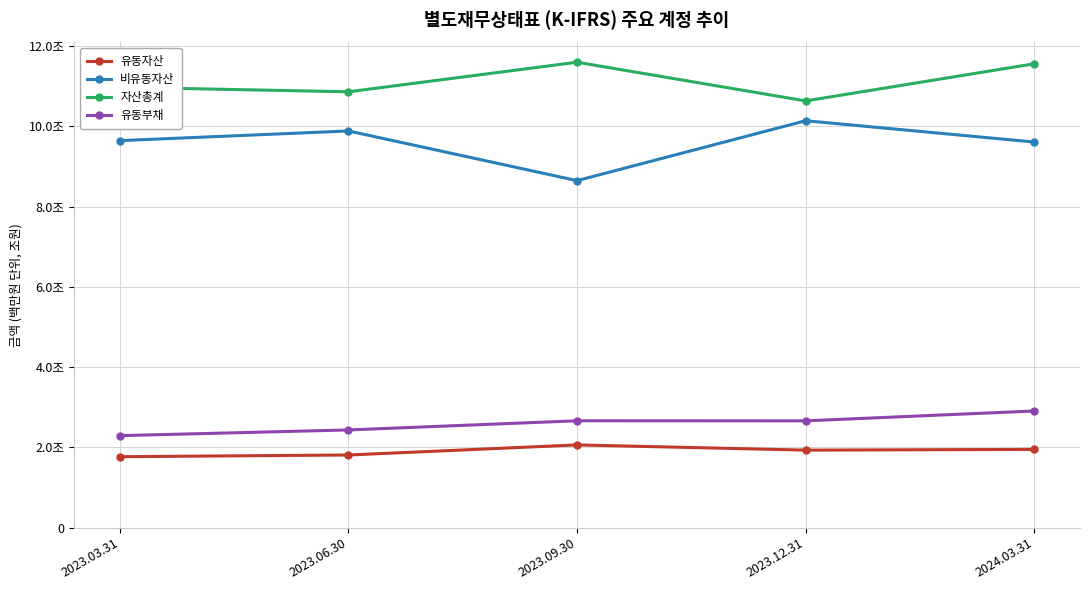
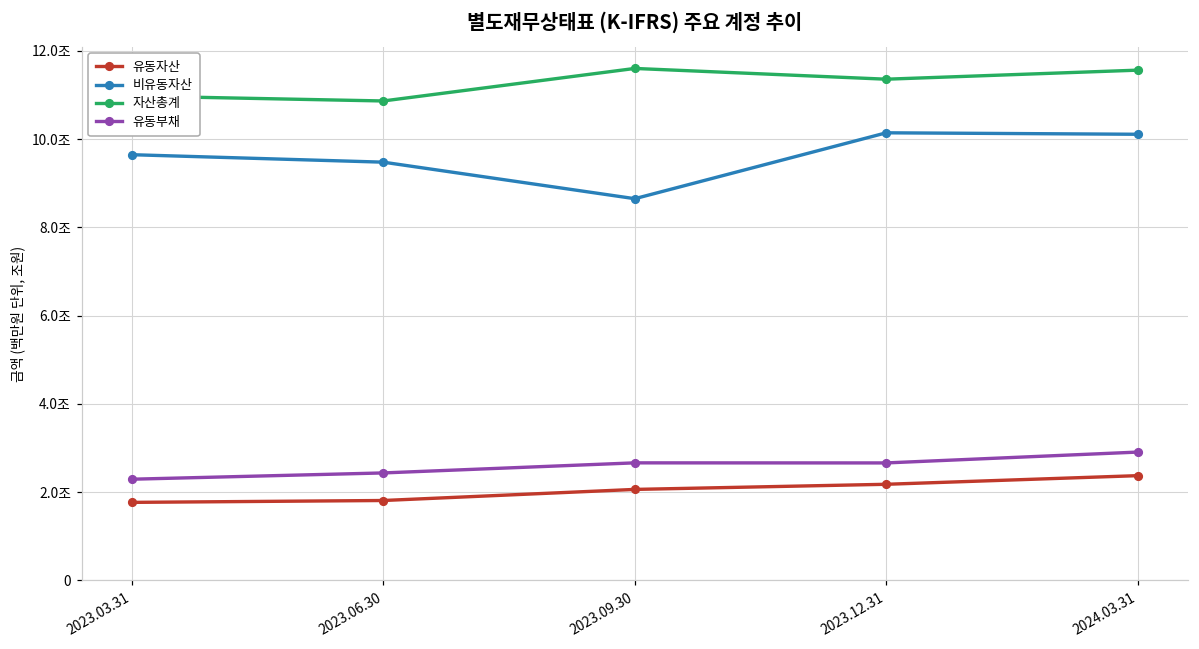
비유동자산, 2023.06.30: 9.9조 -> 9.5조
유동자산, 2023.12.31: 1.9조 -> 2.2조
자산총계, 2023.12.31: 10.6조 -> 11.4조
유동자산, 2024.03.31: 2.0조 -> 2.4조
비유동자산, 2024.03.31: 9.6조 -> 10.1조
